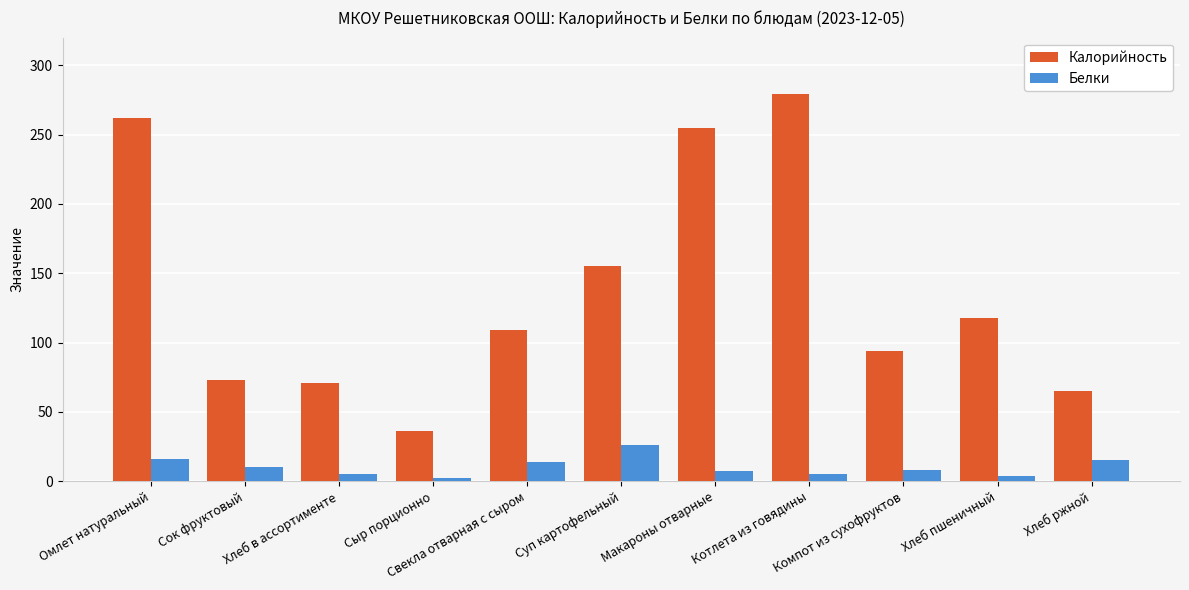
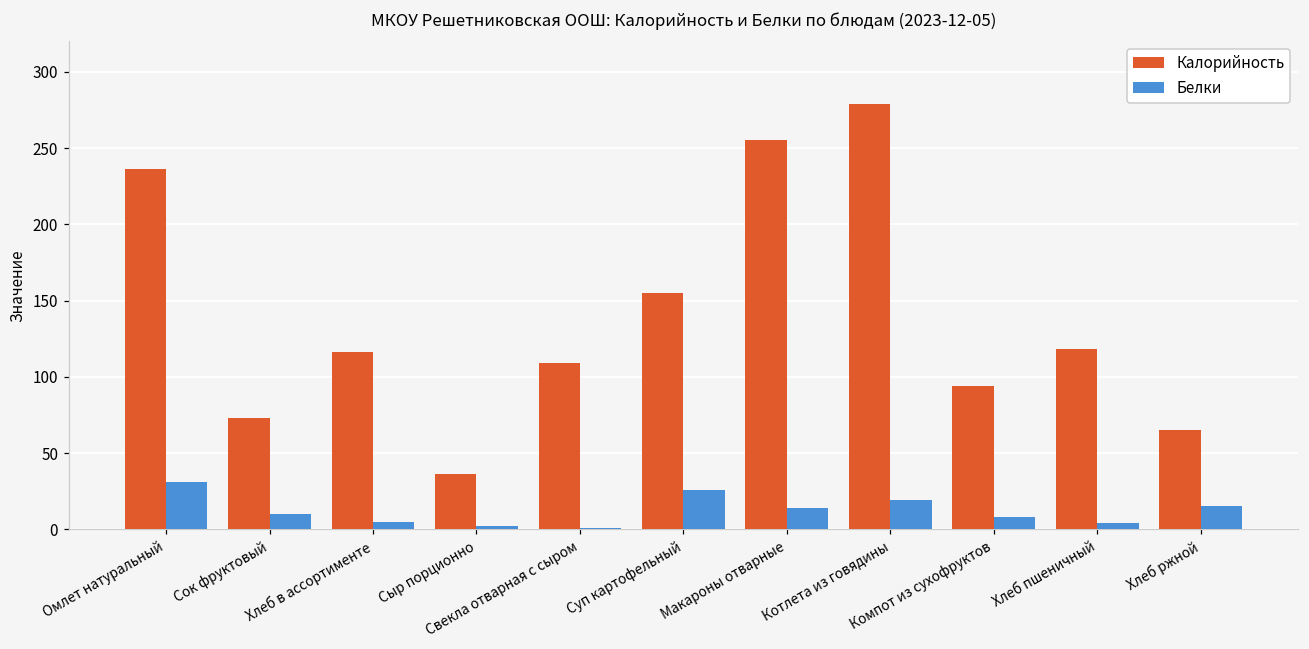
Калорийность, Омлет натуральный: 262 -> 236
Белки, Омлет натуральный: 16 -> 31
Калорийность, Хлеб в ассортименте: 71 -> 116
Белки, Свекла отварная с сыром: 14 -> 1
Белки, Макароны отварные: 7 -> 14
Белки, Котлета из говядины: 5 -> 19
